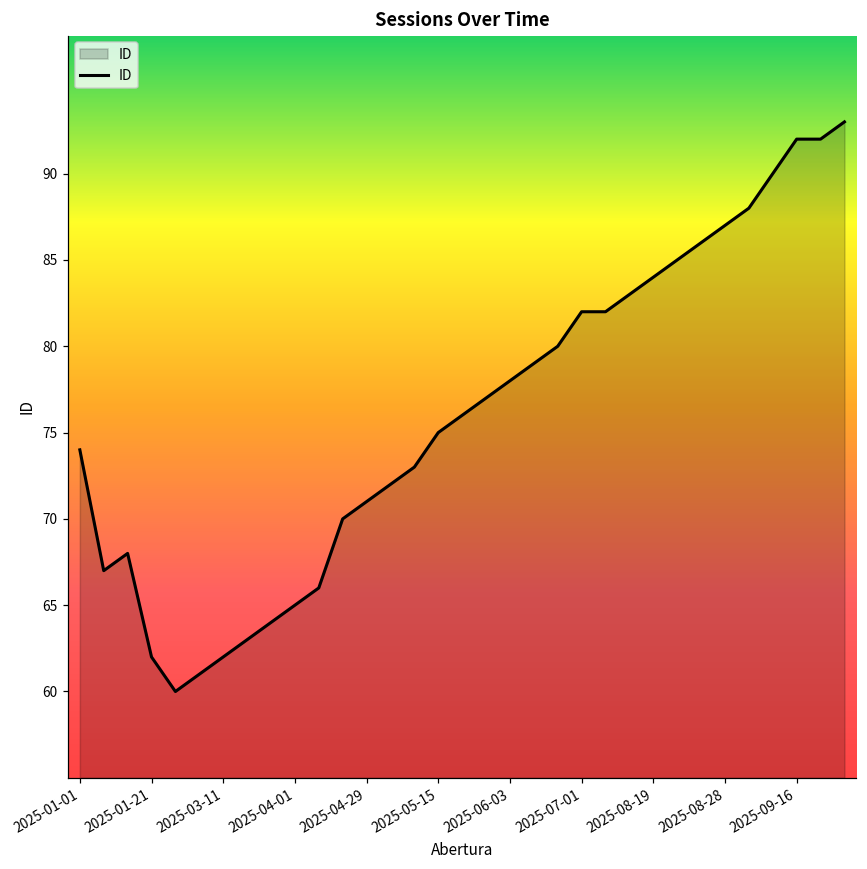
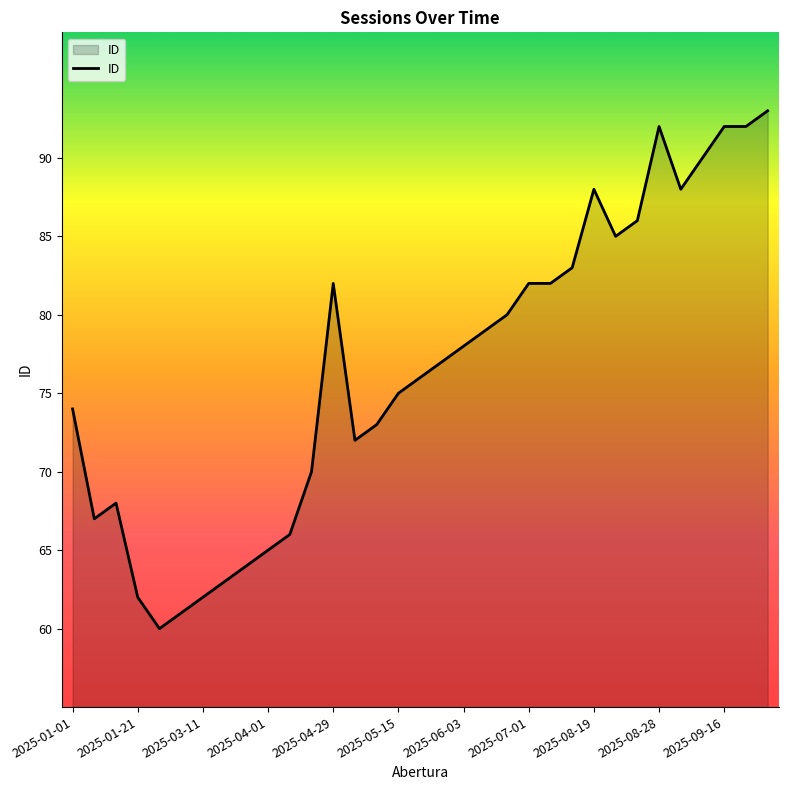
2025-04-29: 71 -> 82
2025-08-19: 84 -> 88
2025-08-28: 87 -> 92
